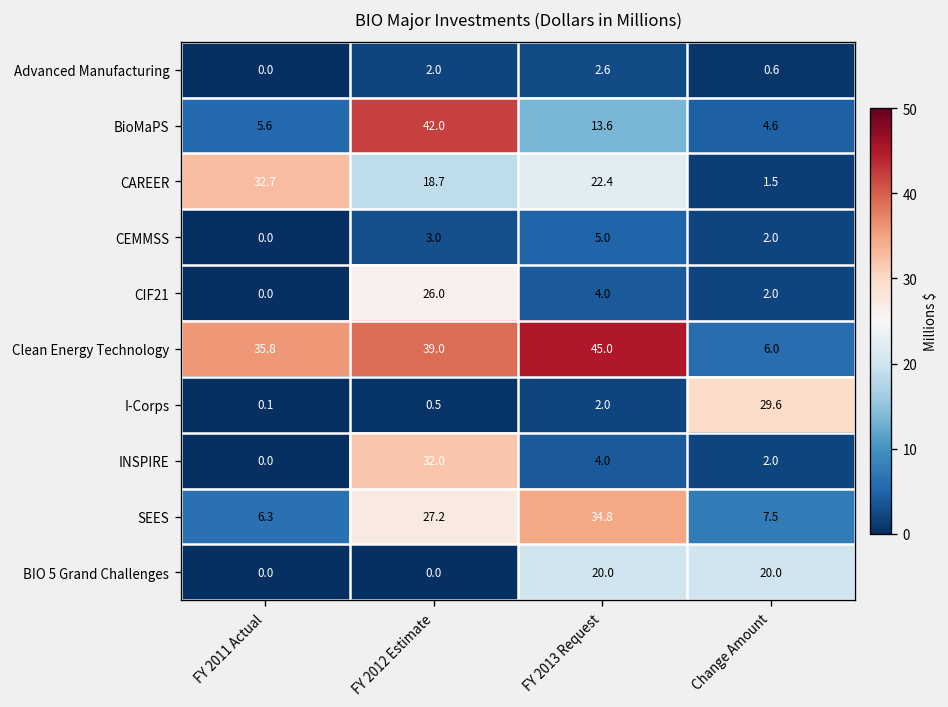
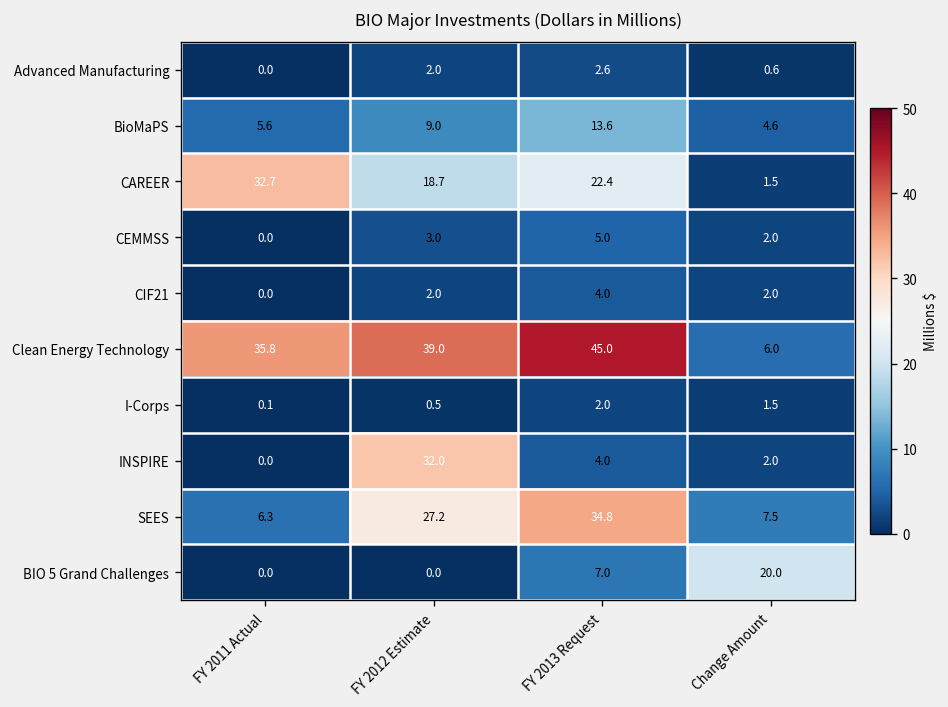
BioMaPS, FY 2012 Estimate: 42.0 -> 9.0
CIF21, FY 2012 Estimate: 26.0 -> 2.0
I-Corps, Change Amount: 29.6 -> 1.5
BIO 5 Grand Challenges, FY 2013 Request: 20.0 -> 7.0
